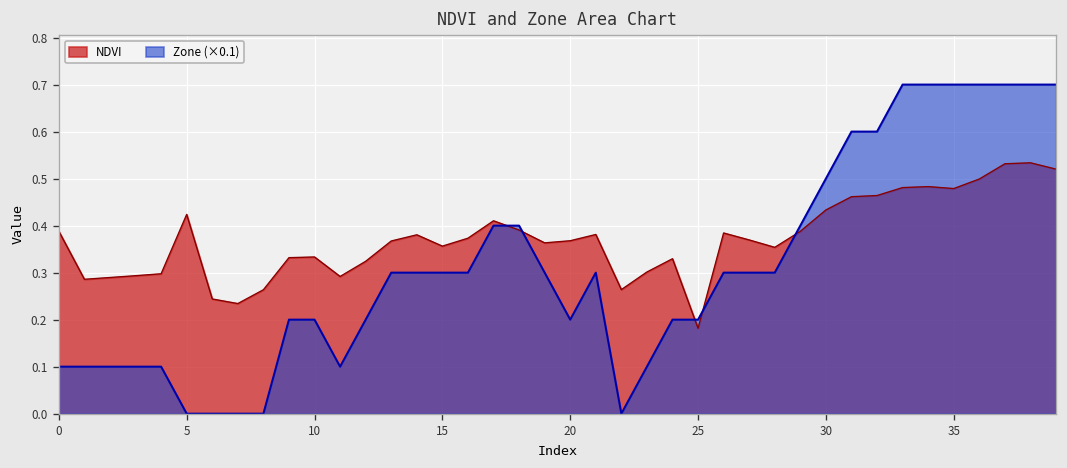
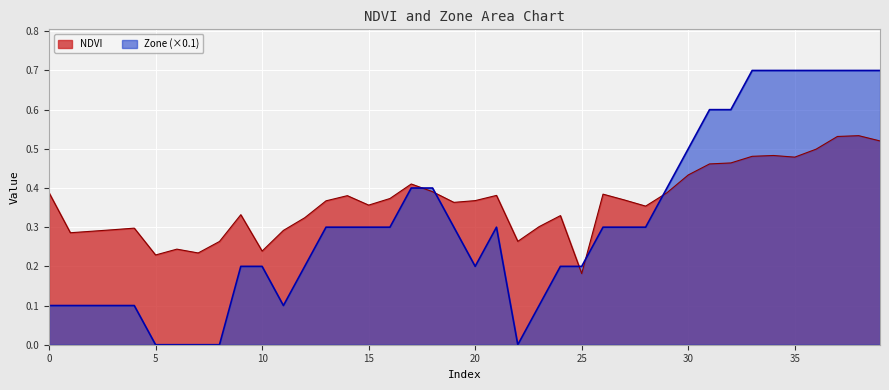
NDVI, 5: 0.42 -> 0.23
NDVI, 10: 0.33 -> 0.24
